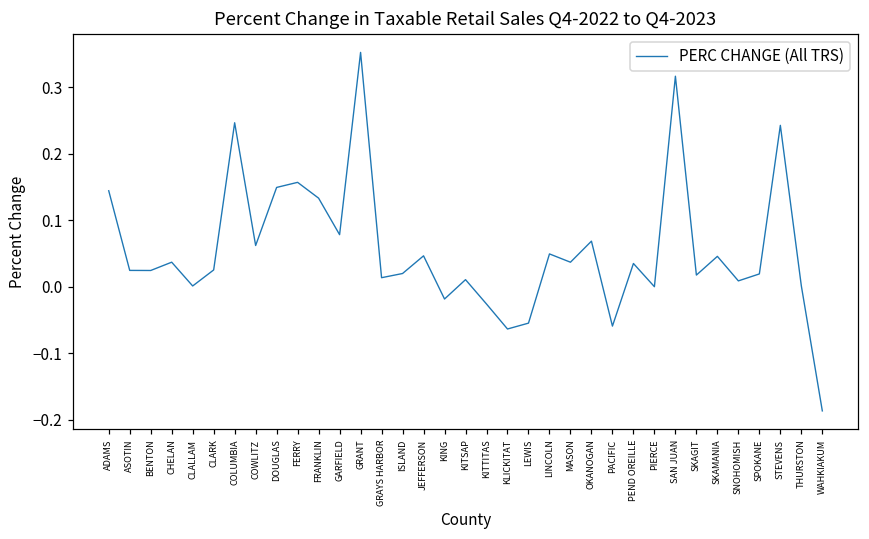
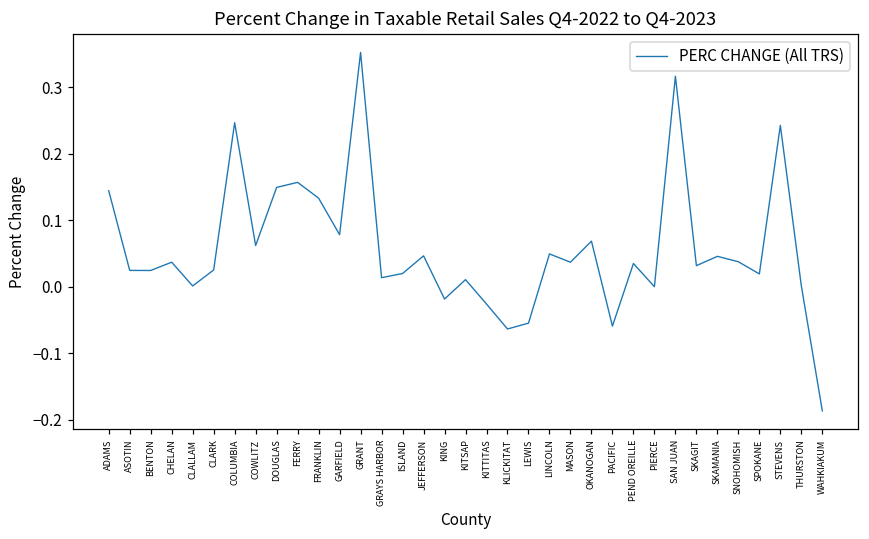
SKAGIT: 0.02 -> 0.03
SNOHOMISH: 0.01 -> 0.04
